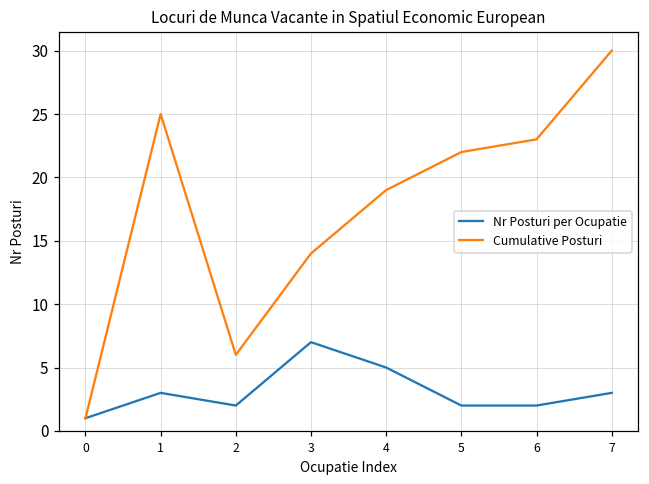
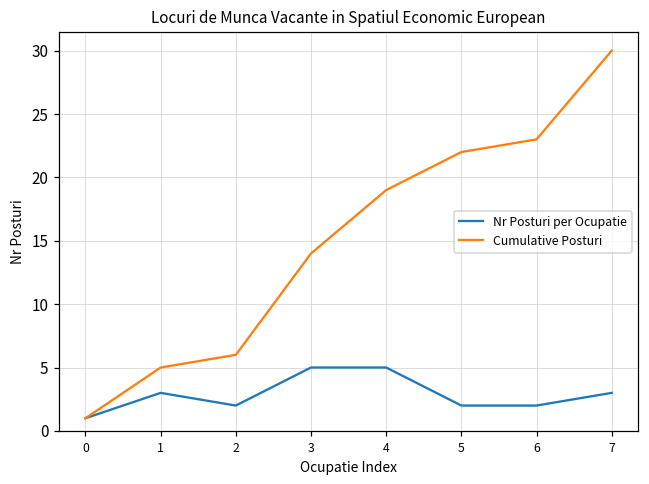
Cumulative Posturi, 1: 25 -> 5
Nr Posturi per Ocupatie, 3: 7 -> 5
